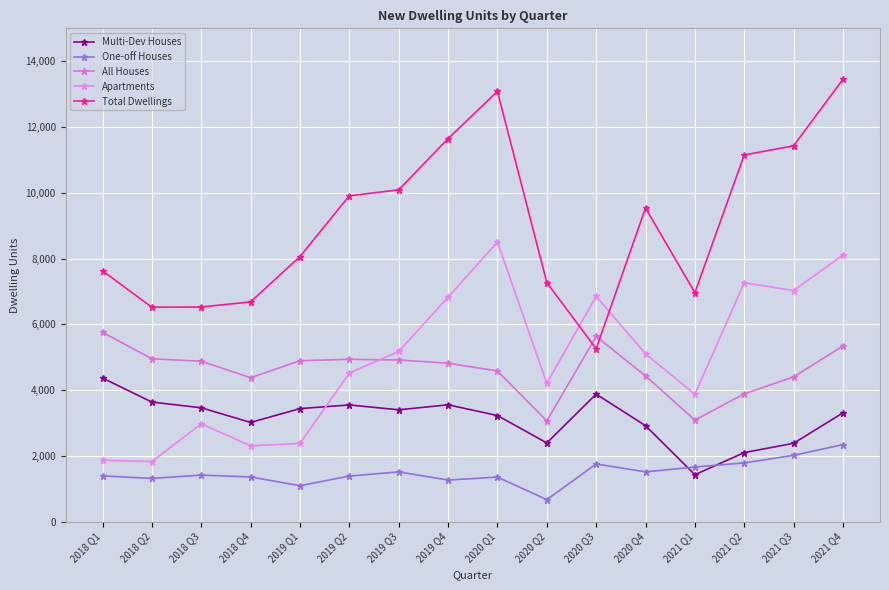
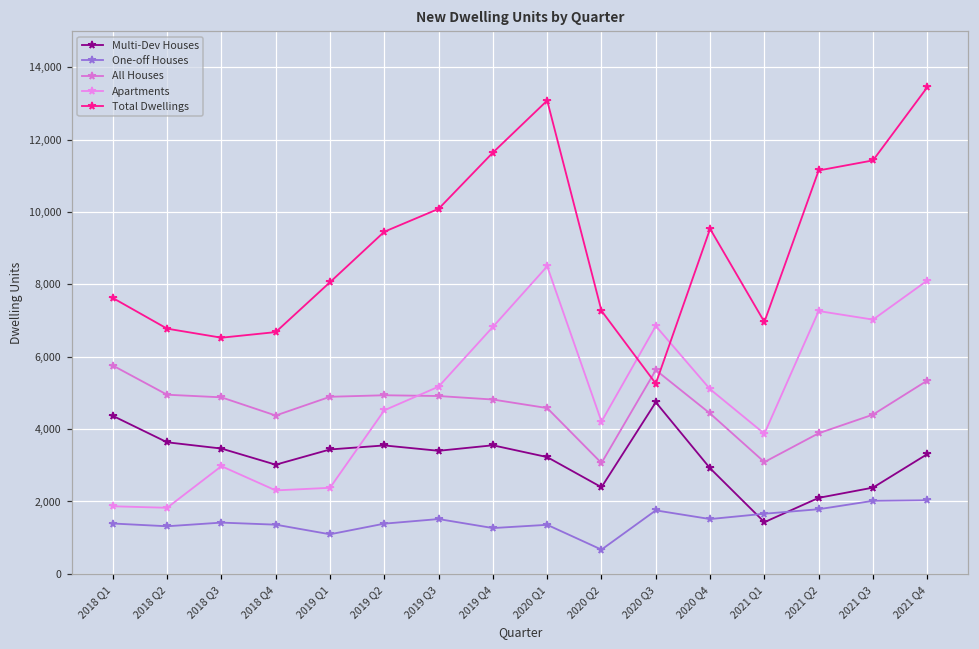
Total Dwellings, 2018 Q2: 6,500 -> 6,800
Total Dwellings, 2019 Q2: 9,900 -> 9,500
Multi-Dev Houses, 2020 Q3: 3,900 -> 4,700
One-off Houses, 2021 Q4: 2,300 -> 2,000
